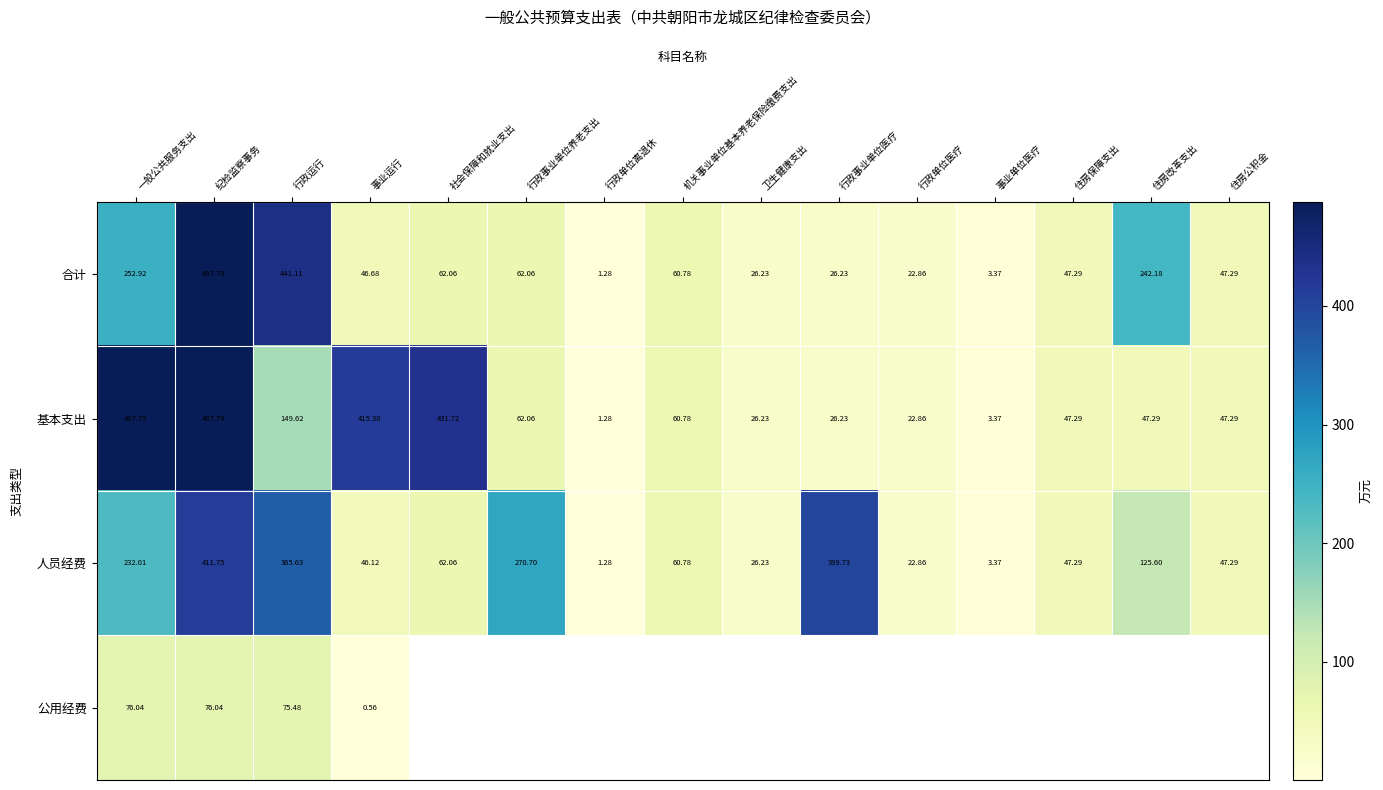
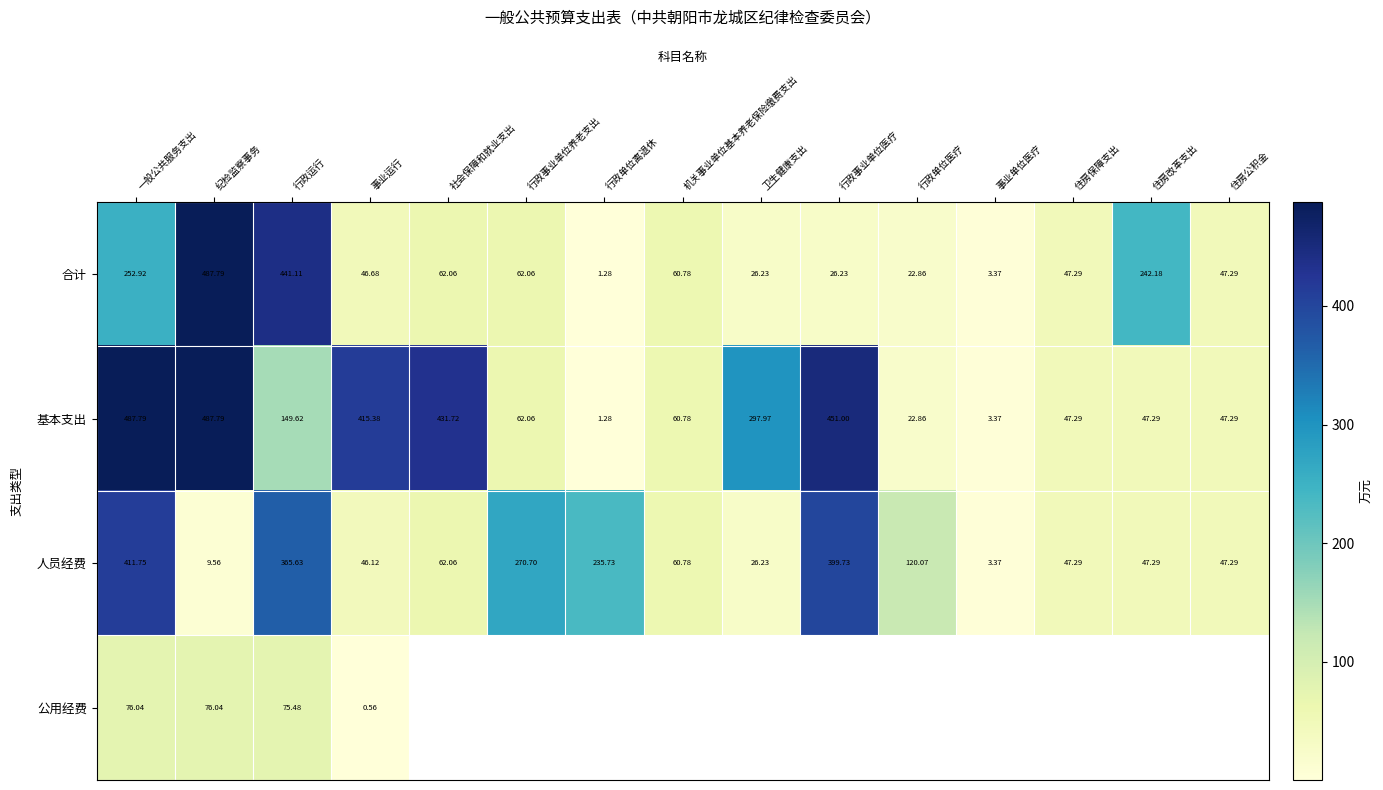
基本支出, 卫生健康支出: 26.23 -> 297.97
基本支出, 行政事业单位医疗: 26.23 -> 451.00
人员经费, 一般公共服务支出: 232.01 -> 411.75
人员经费, 纪检监察事务: 411.75 -> 9.56
人员经费, 行政单位离退休: 1.28 -> 235.73
人员经费, 行政单位医疗: 22.86 -> 120.07
人员经费, 住房改革支出: 125.60 -> 47.29
